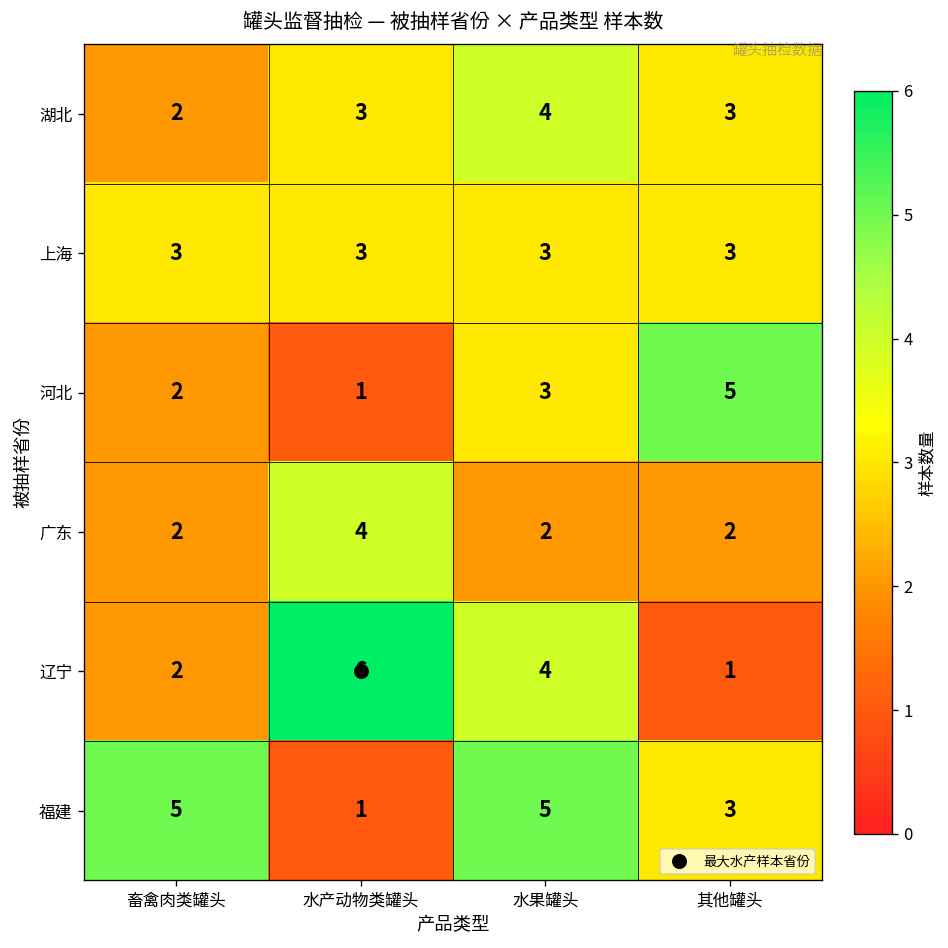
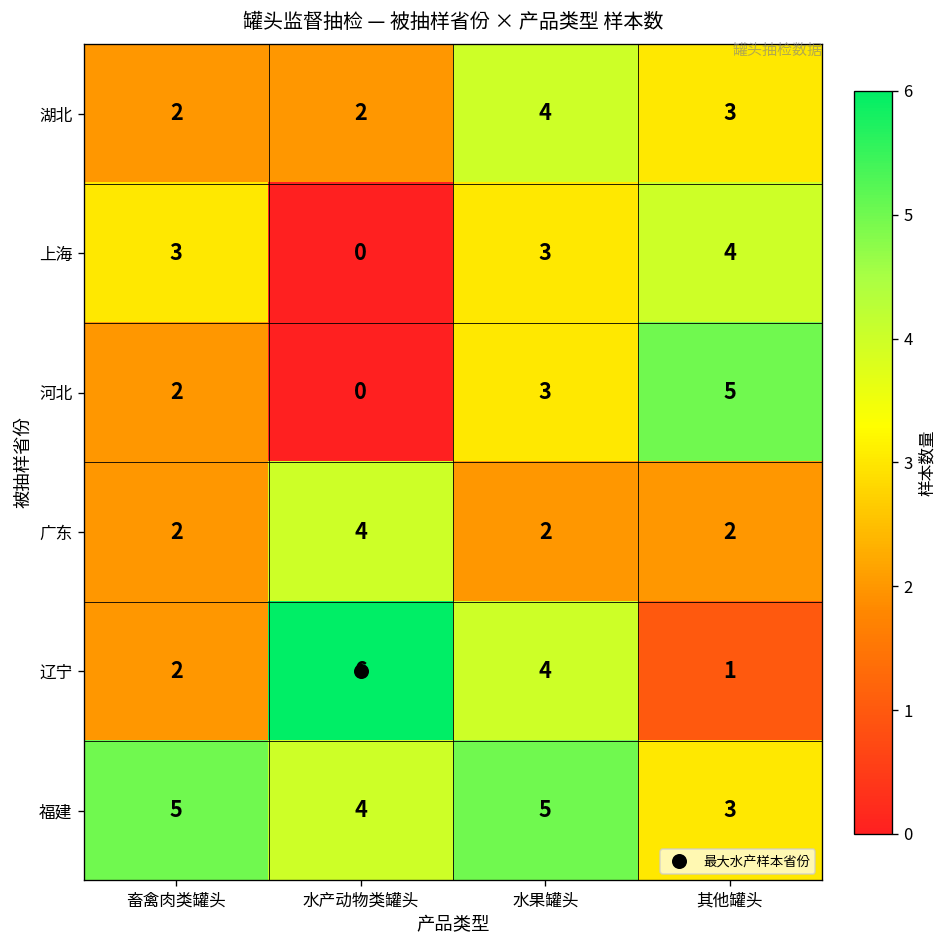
湖北, 水产动物类罐头: 3 -> 2
上海, 水产动物类罐头: 3 -> 0
上海, 其他罐头: 3 -> 4
河北, 水产动物类罐头: 1 -> 0
福建, 水产动物类罐头: 1 -> 4
